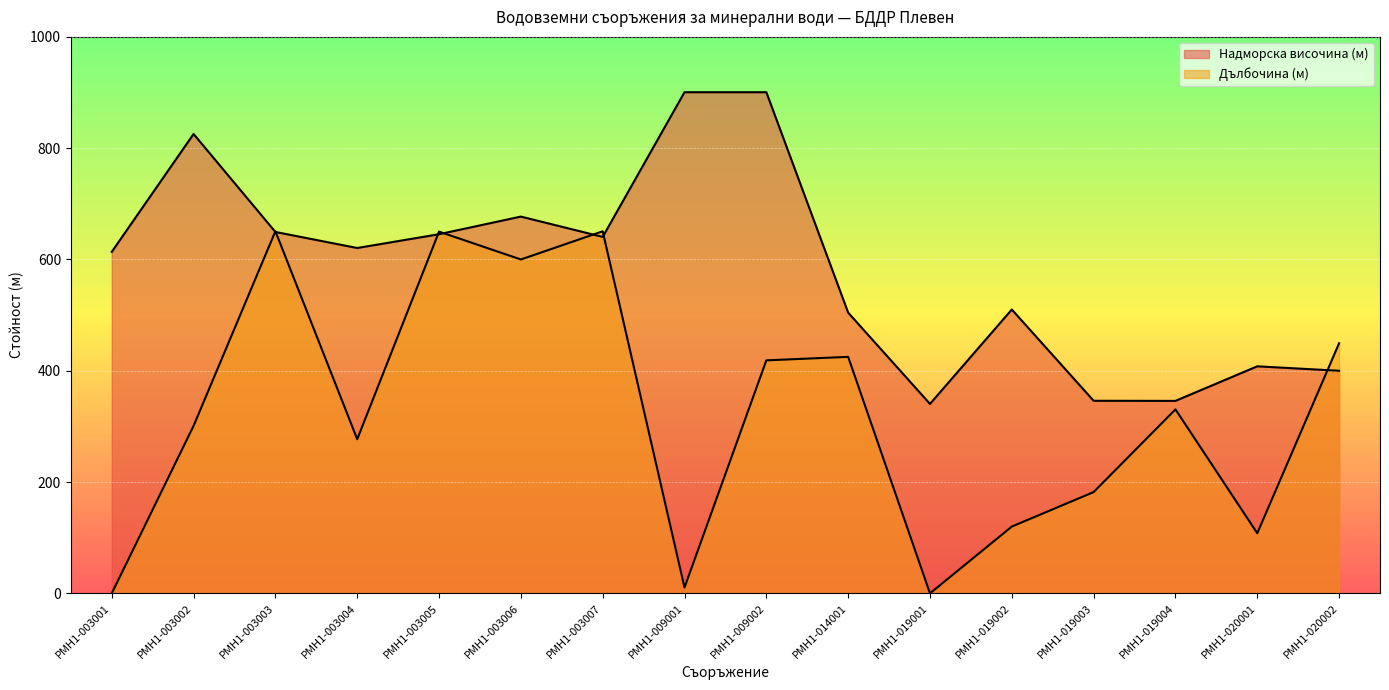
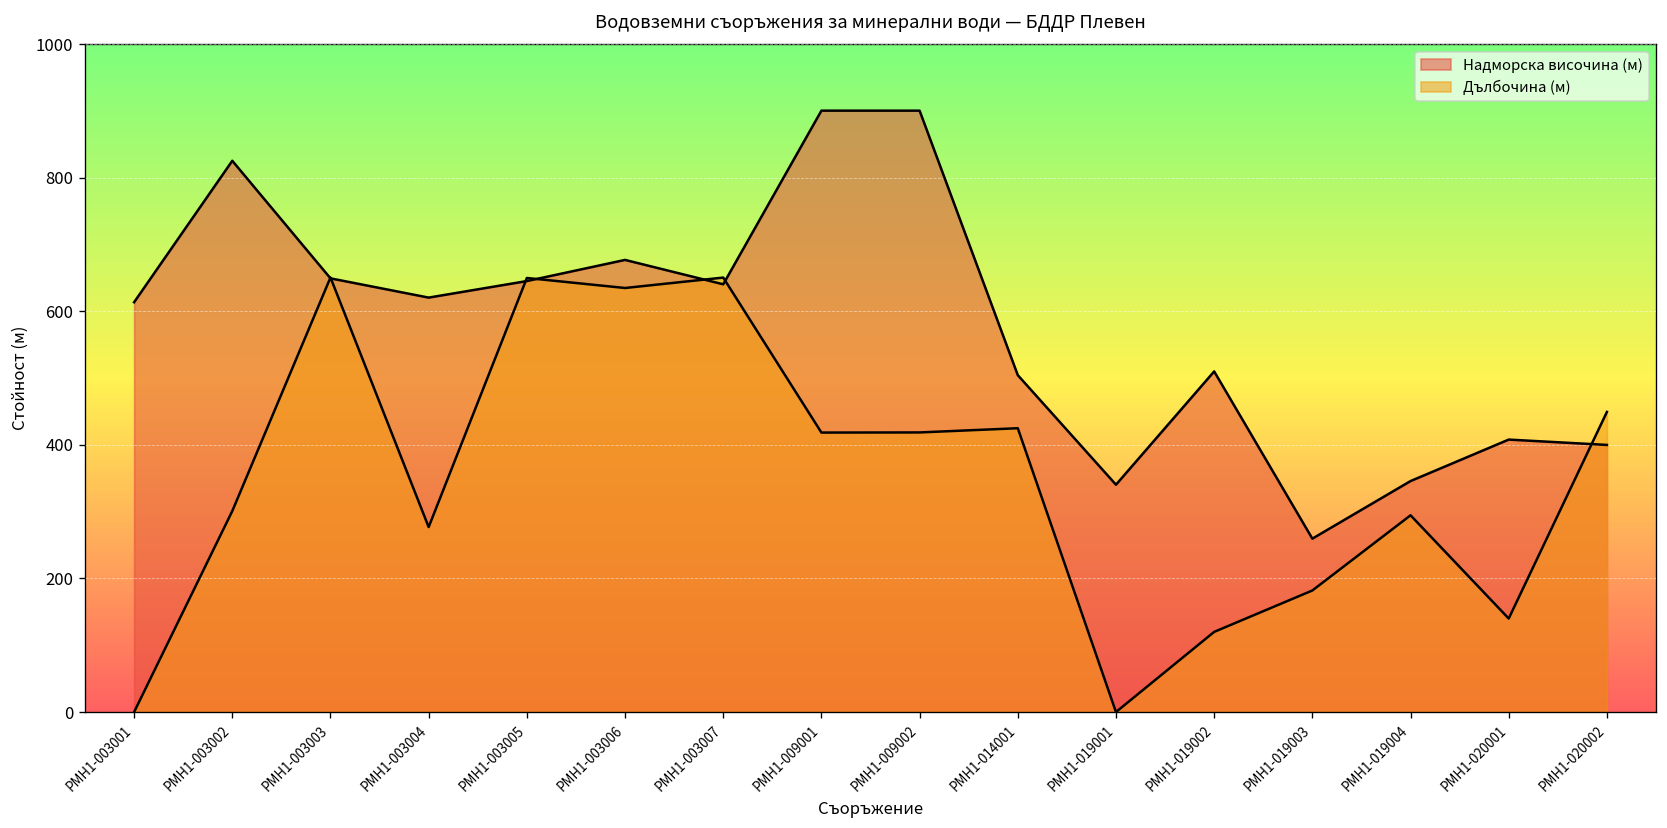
Дълбочина (м), РМН1-003006: 600 -> 640
Дълбочина (м), РМН1-009001: 10 -> 420
Надморска височина (м), РМН1-019003: 350 -> 260
Дълбочина (м), РМН1-019004: 330 -> 290
Дълбочина (м), РМН1-020001: 110 -> 140
